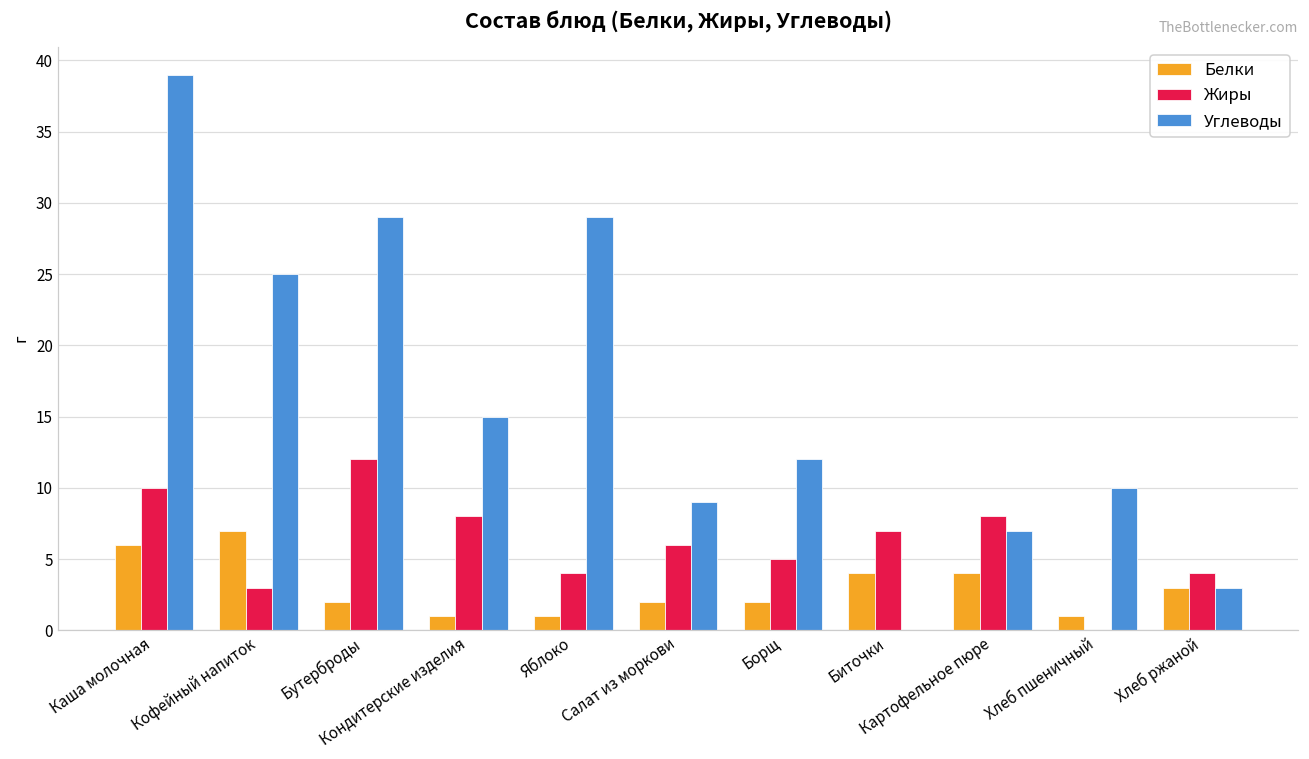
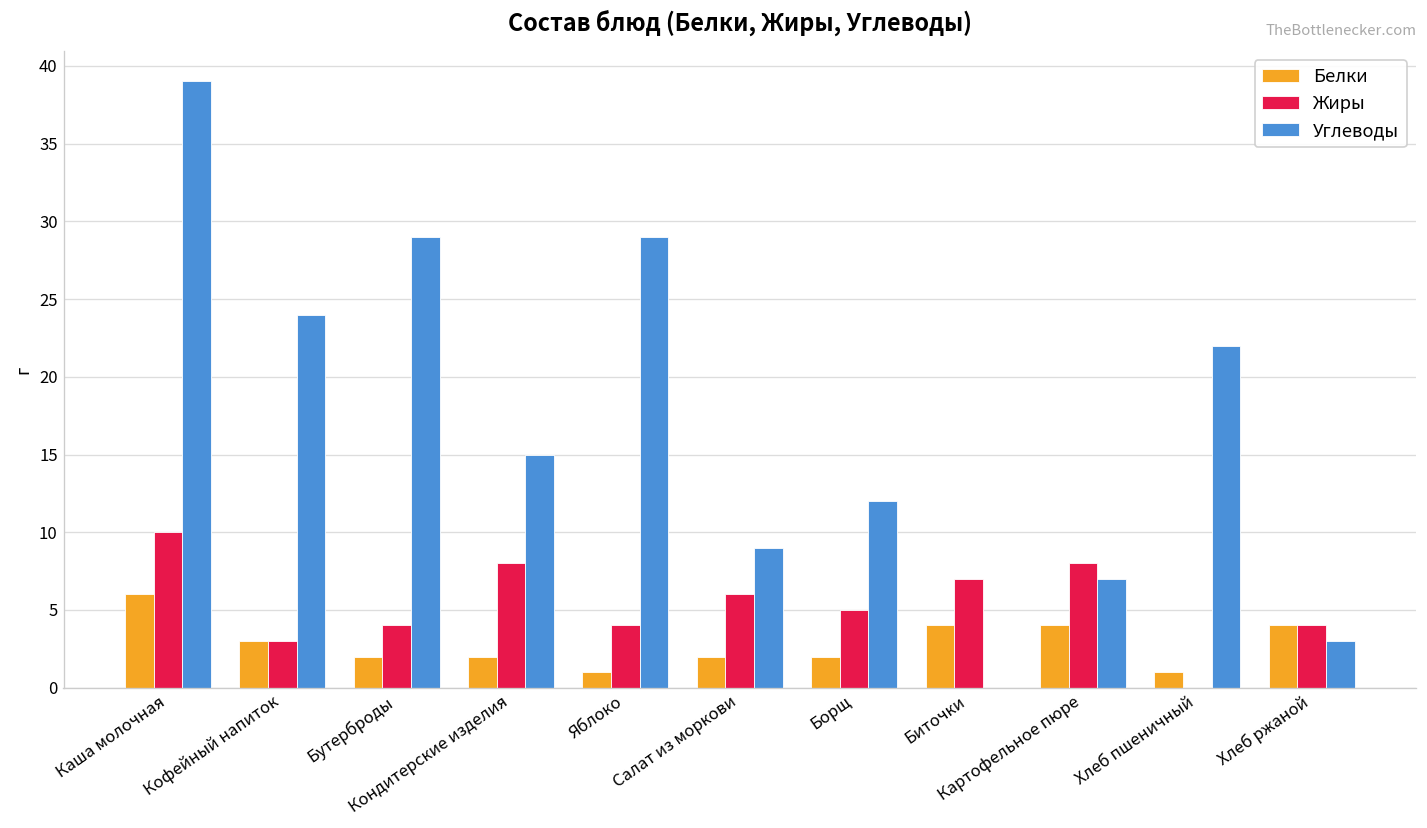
Белки, Кофейный напиток: 7 -> 3
Углеводы, Кофейный напиток: 25 -> 24
Жиры, Бутерброды: 12 -> 4
Белки, Кондитерские изделия: 1 -> 2
Углеводы, Хлеб пшеничный: 10 -> 22
Белки, Хлеб ржаной: 3 -> 4
